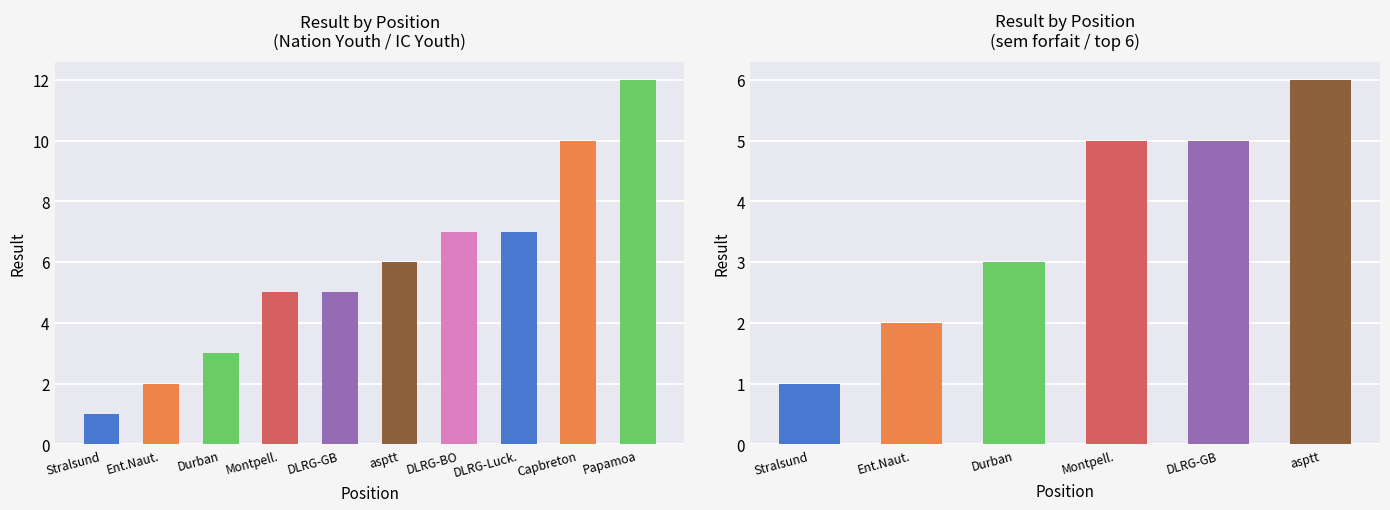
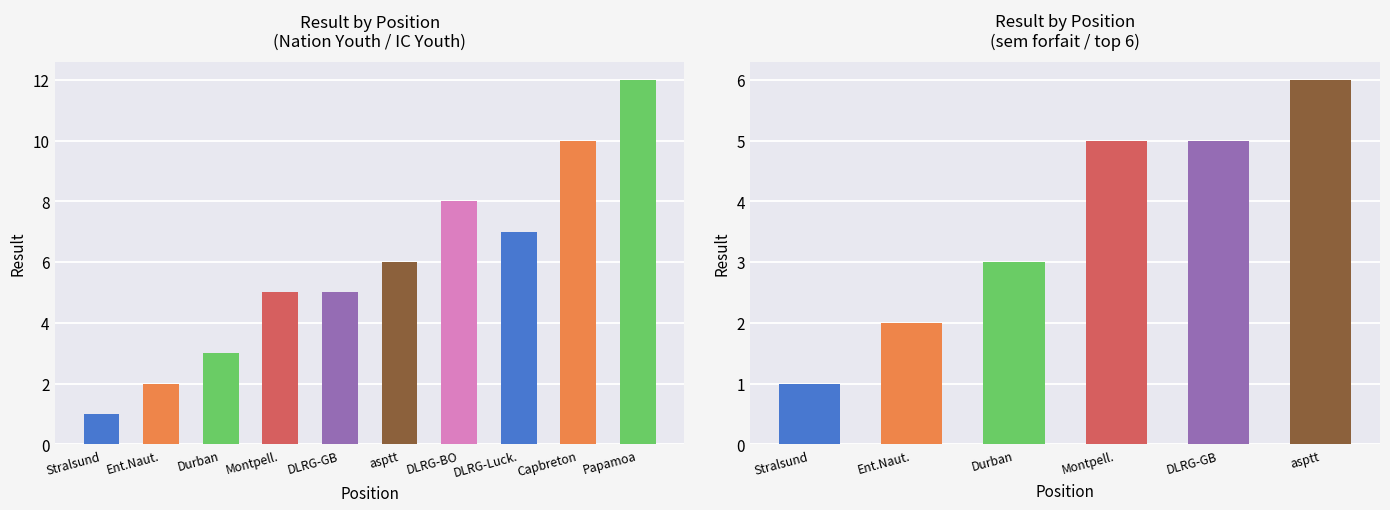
Result by Position (Nation Youth / IC Youth), DLRG-BO: 7 -> 8
